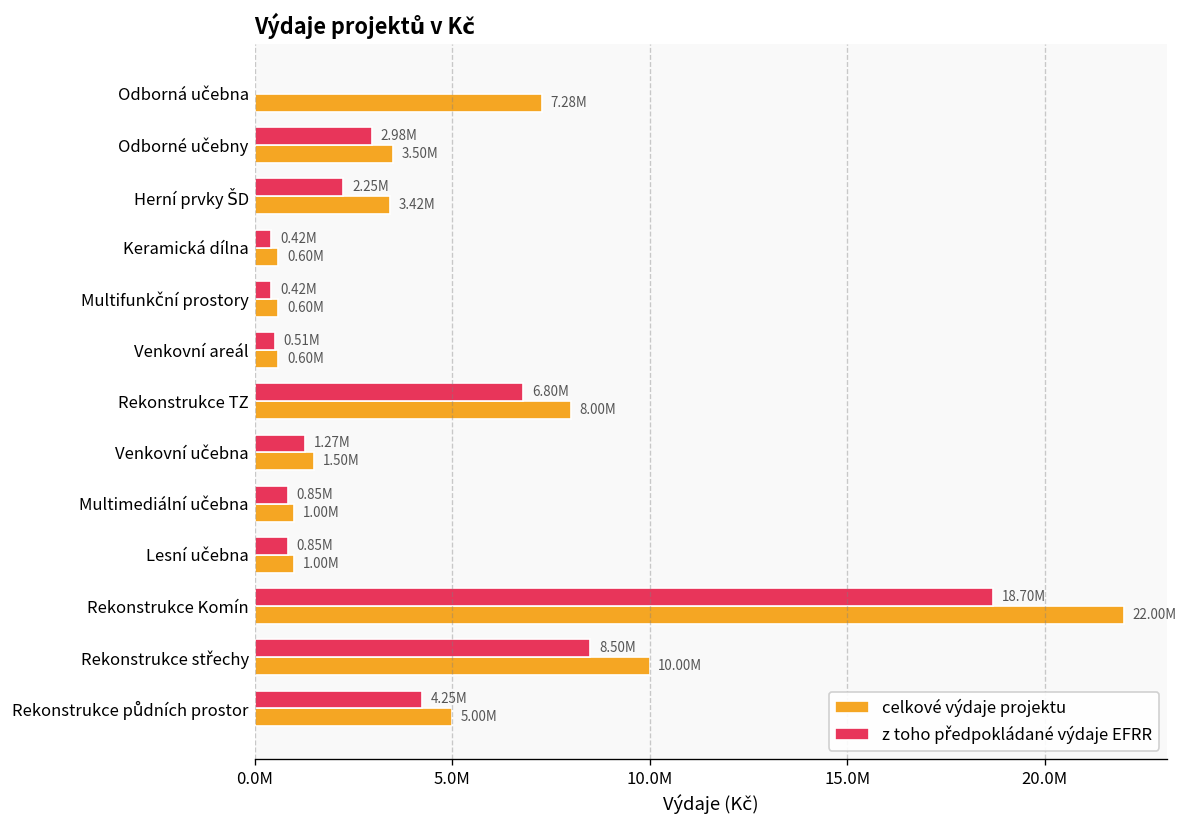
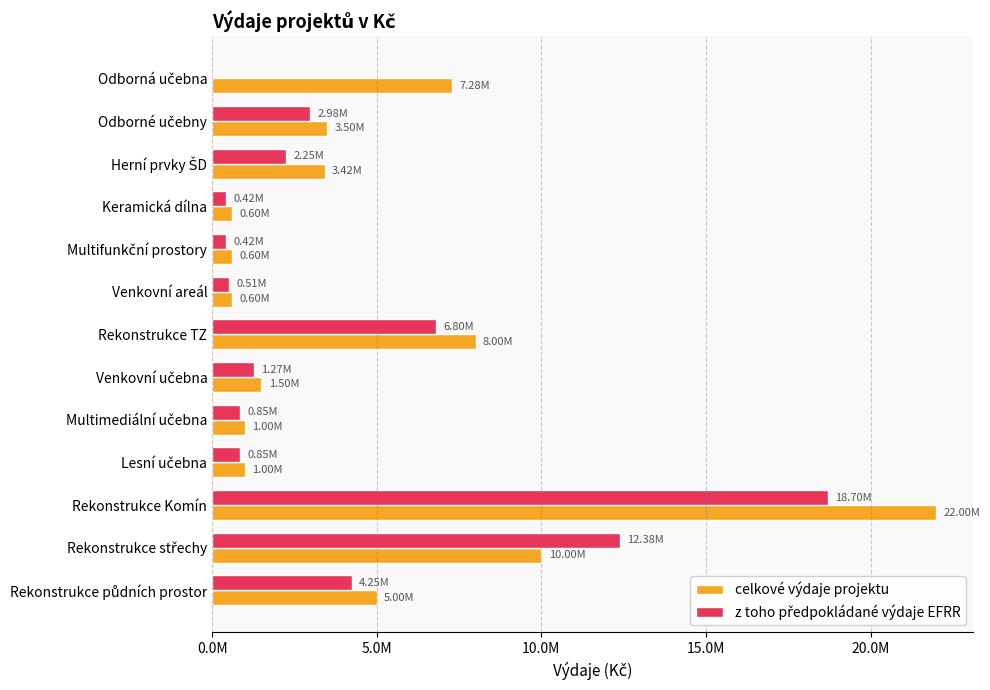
z toho předpokládané výdaje EFRR, Rekonstrukce střechy: 8.50M -> 12.38M
